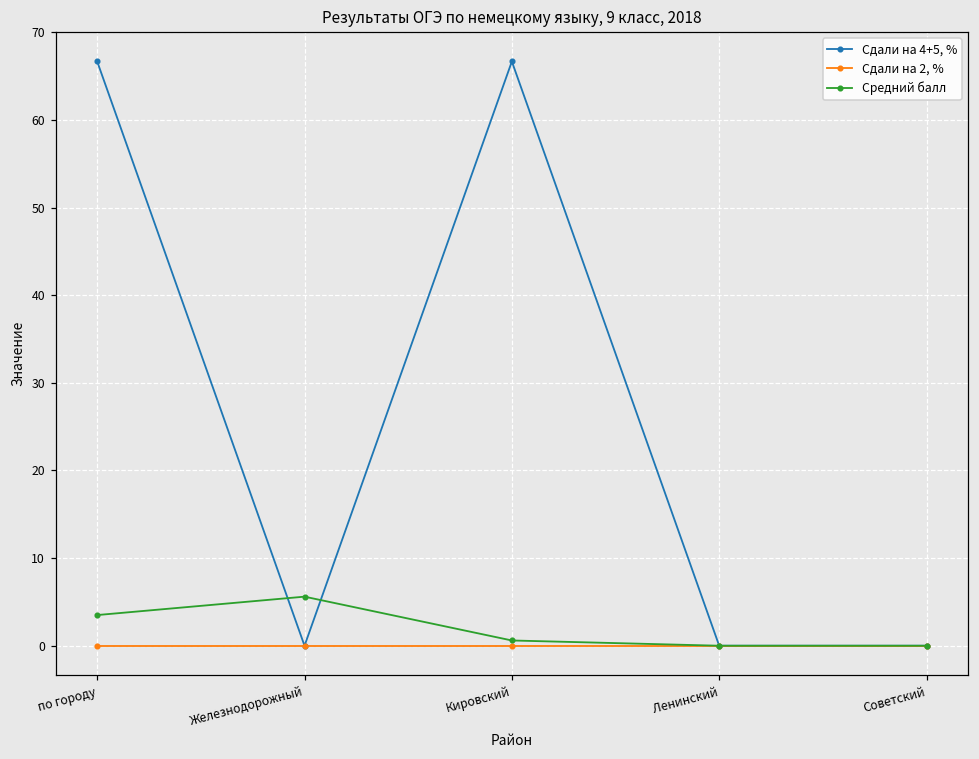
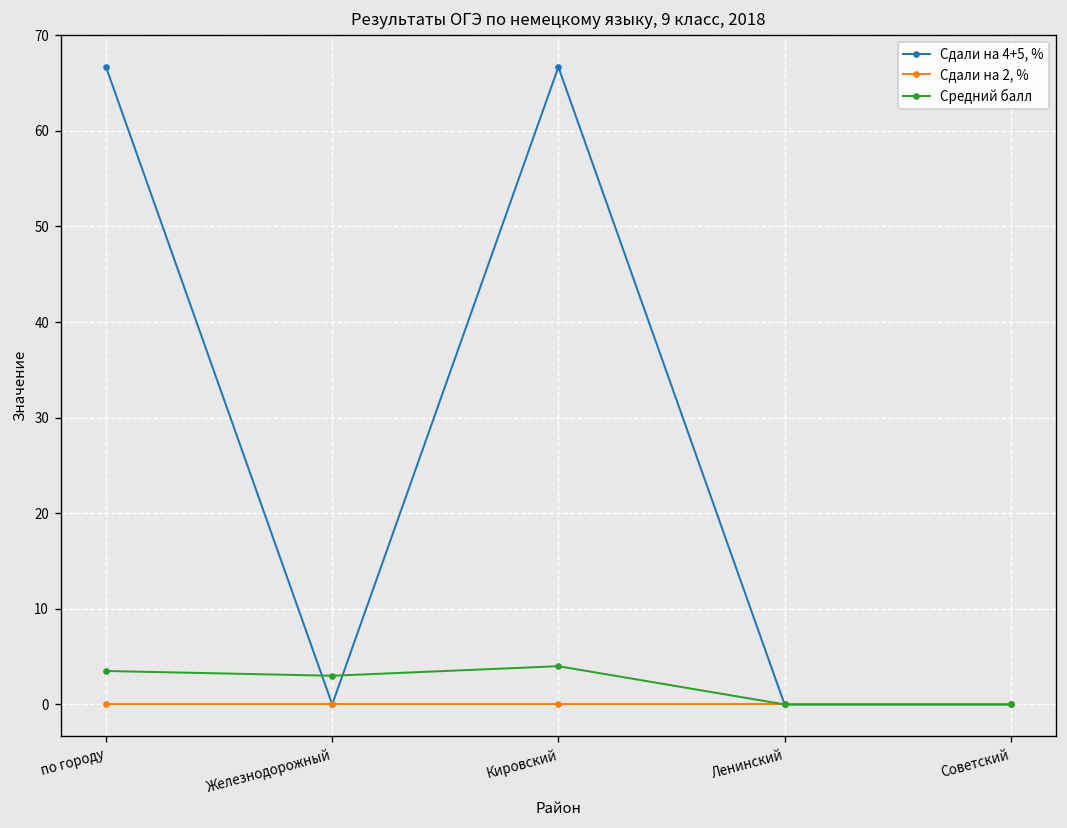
Средний балл, Железнодорожный: 6 -> 3
Средний балл, Кировский: 1 -> 4
